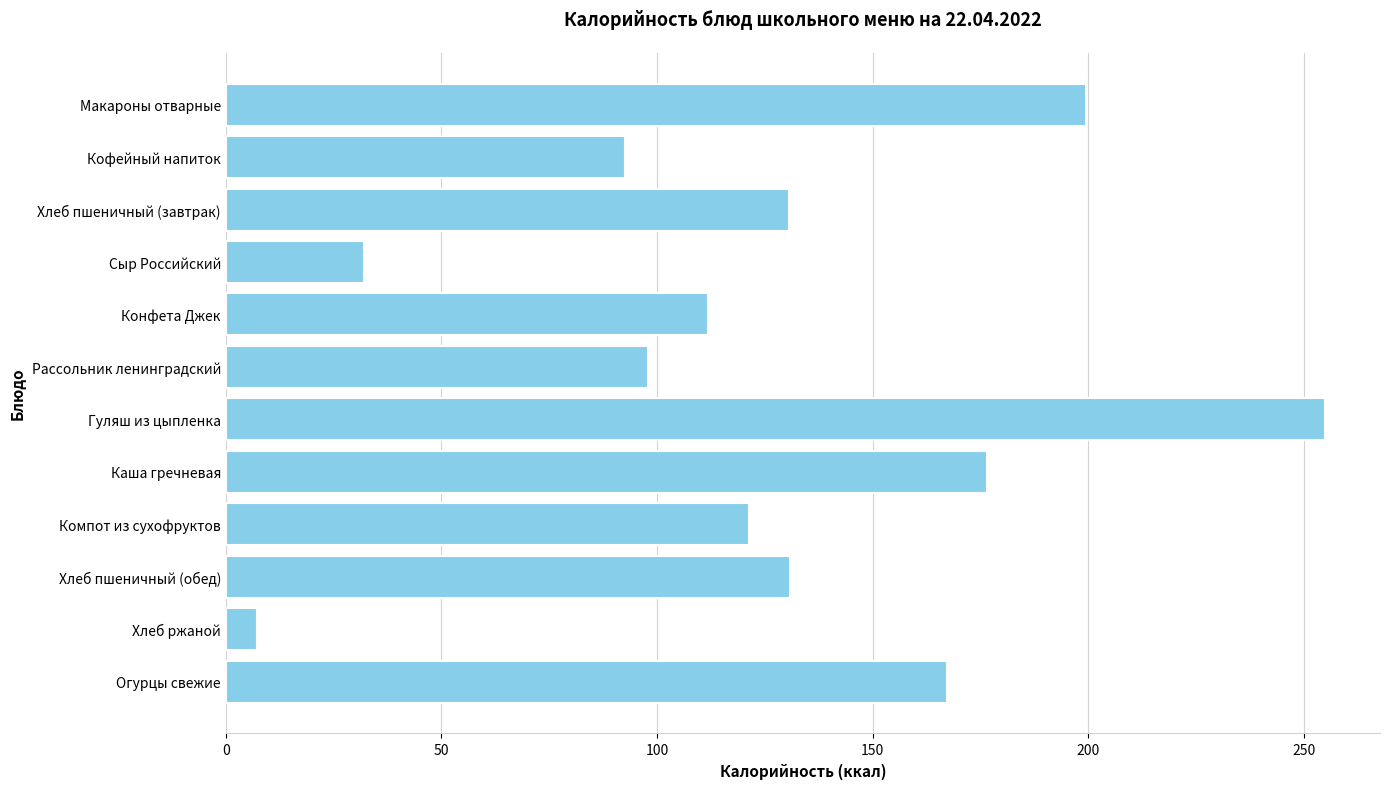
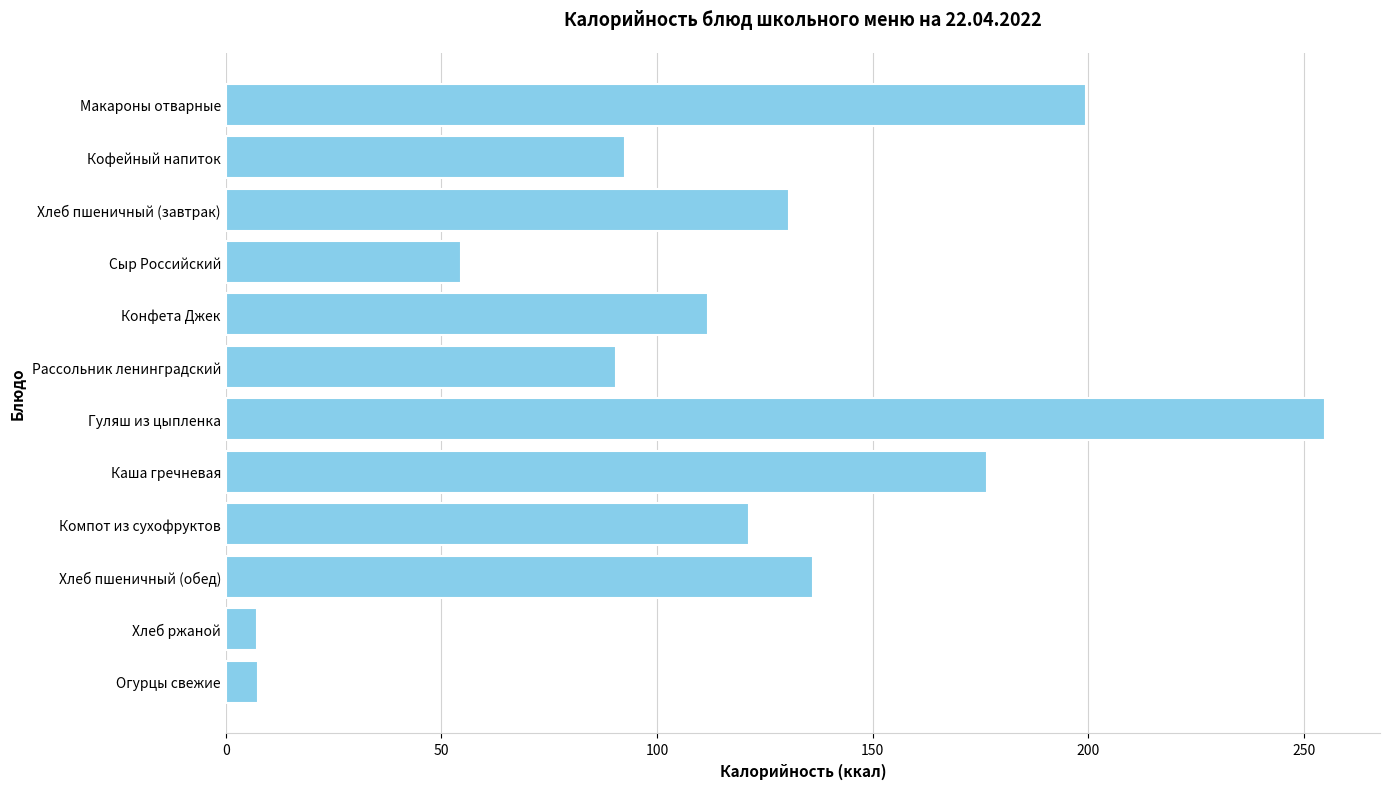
Сыр Российский: 32 -> 55
Рассольник ленинградский: 98 -> 90
Хлеб пшеничный (обед): 131 -> 136
Огурцы свежие: 167 -> 8
